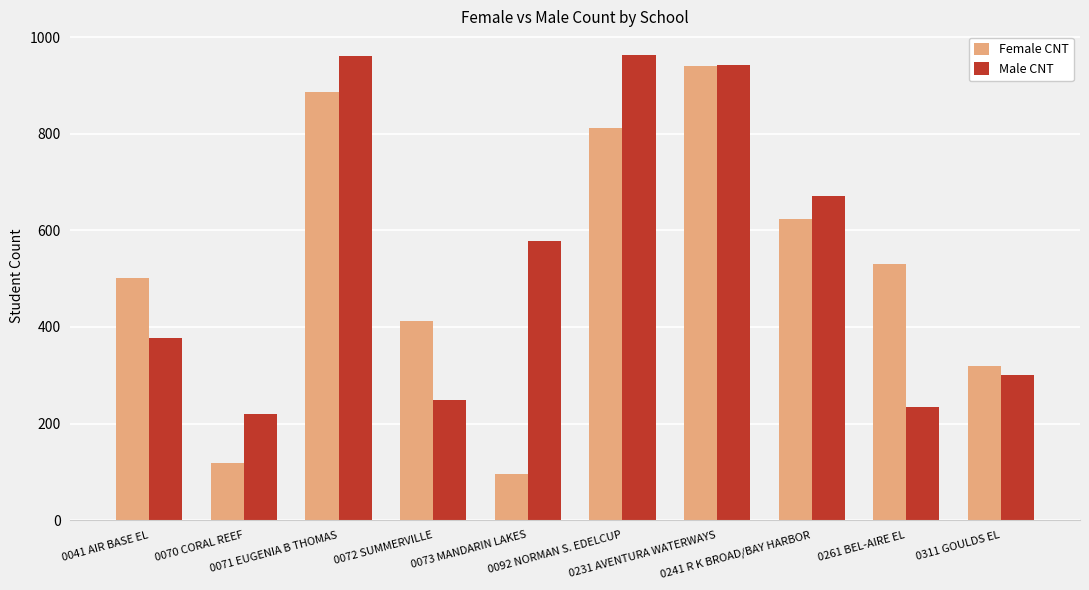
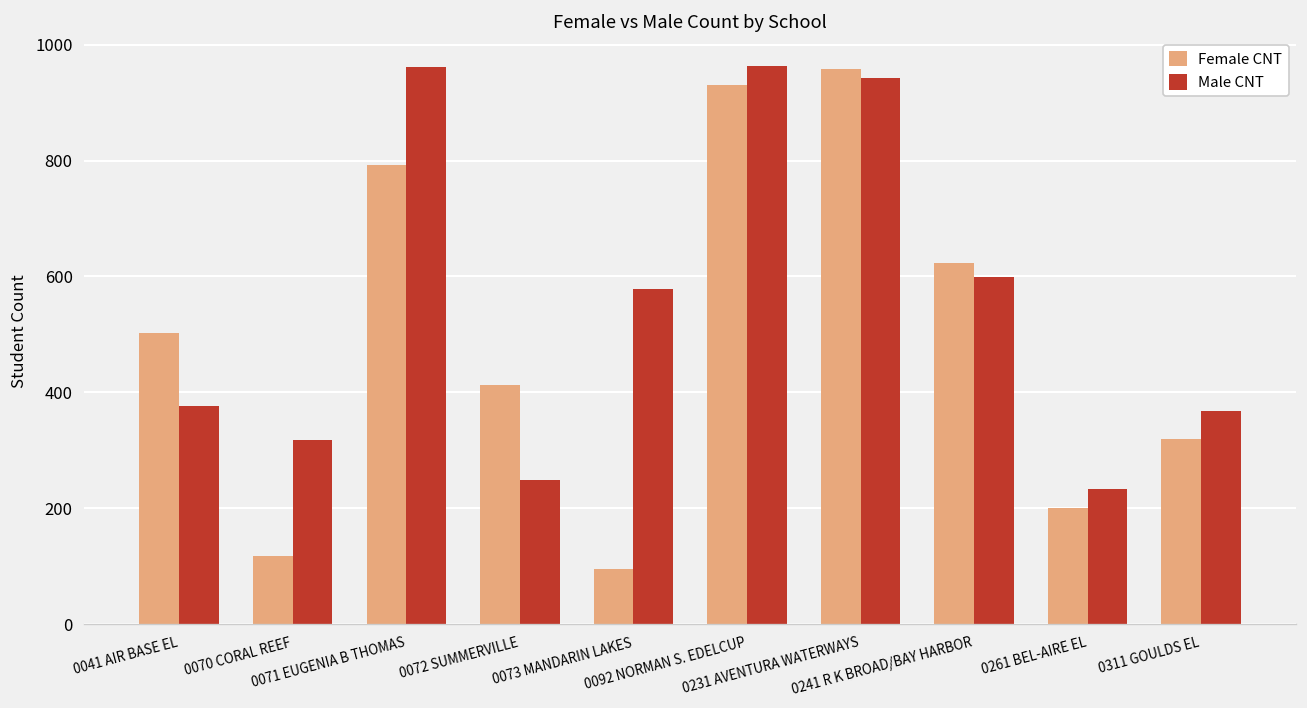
Male CNT, 0070 CORAL REEF: 220 -> 320
Female CNT, 0071 EUGENIA B THOMAS: 890 -> 790
Female CNT, 0092 NORMAN S. EDELCUP: 810 -> 930
Female CNT, 0231 AVENTURA WATERWAYS: 940 -> 960
Male CNT, 0241 R K BROAD/BAY HARBOR: 670 -> 600
Female CNT, 0261 BEL-AIRE EL: 530 -> 200
Male CNT, 0311 GOULDS EL: 300 -> 370
